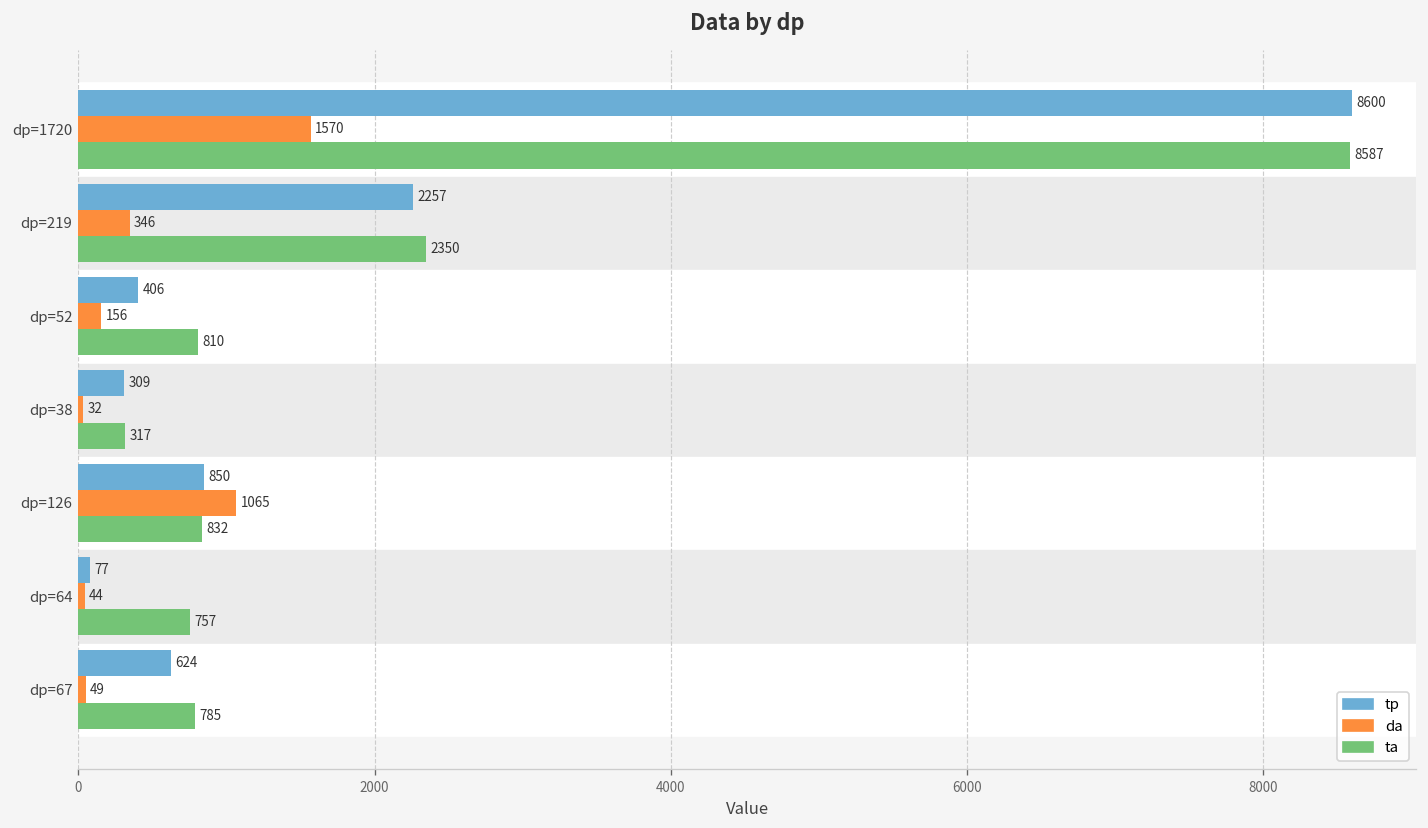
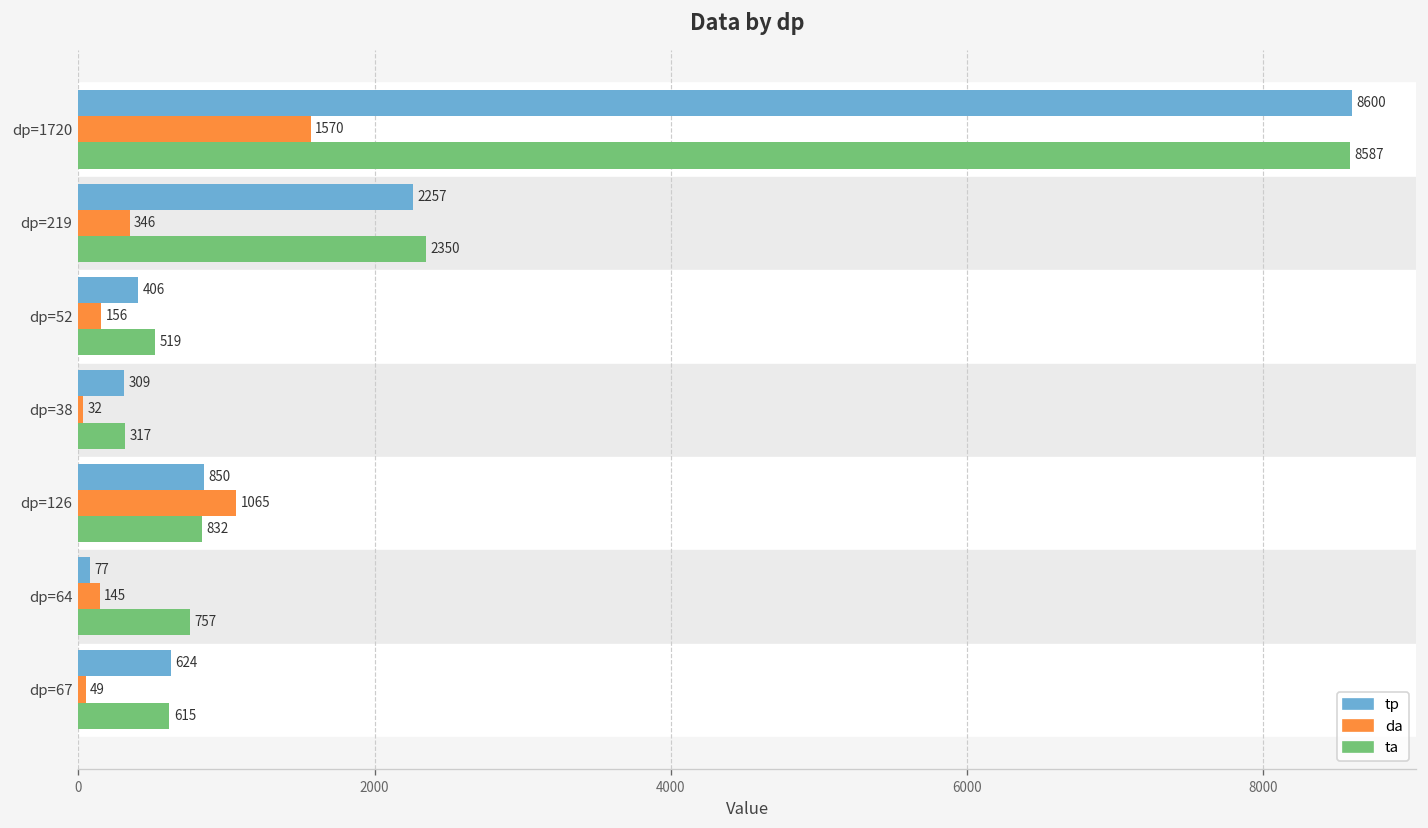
ta, dp=52: 810 -> 519
da, dp=64: 44 -> 145
ta, dp=67: 785 -> 615
